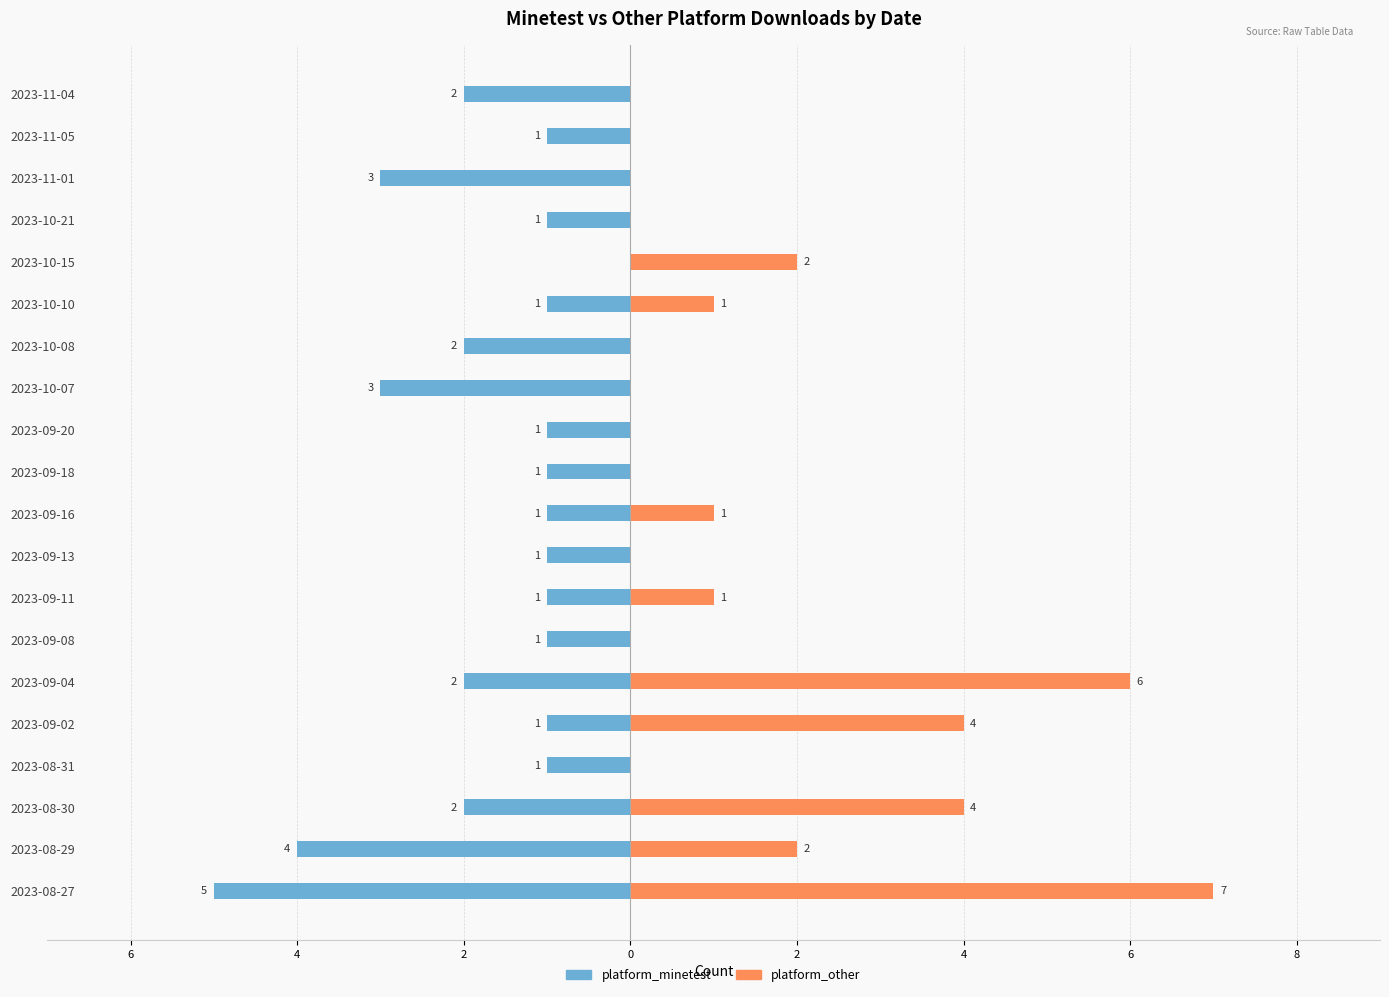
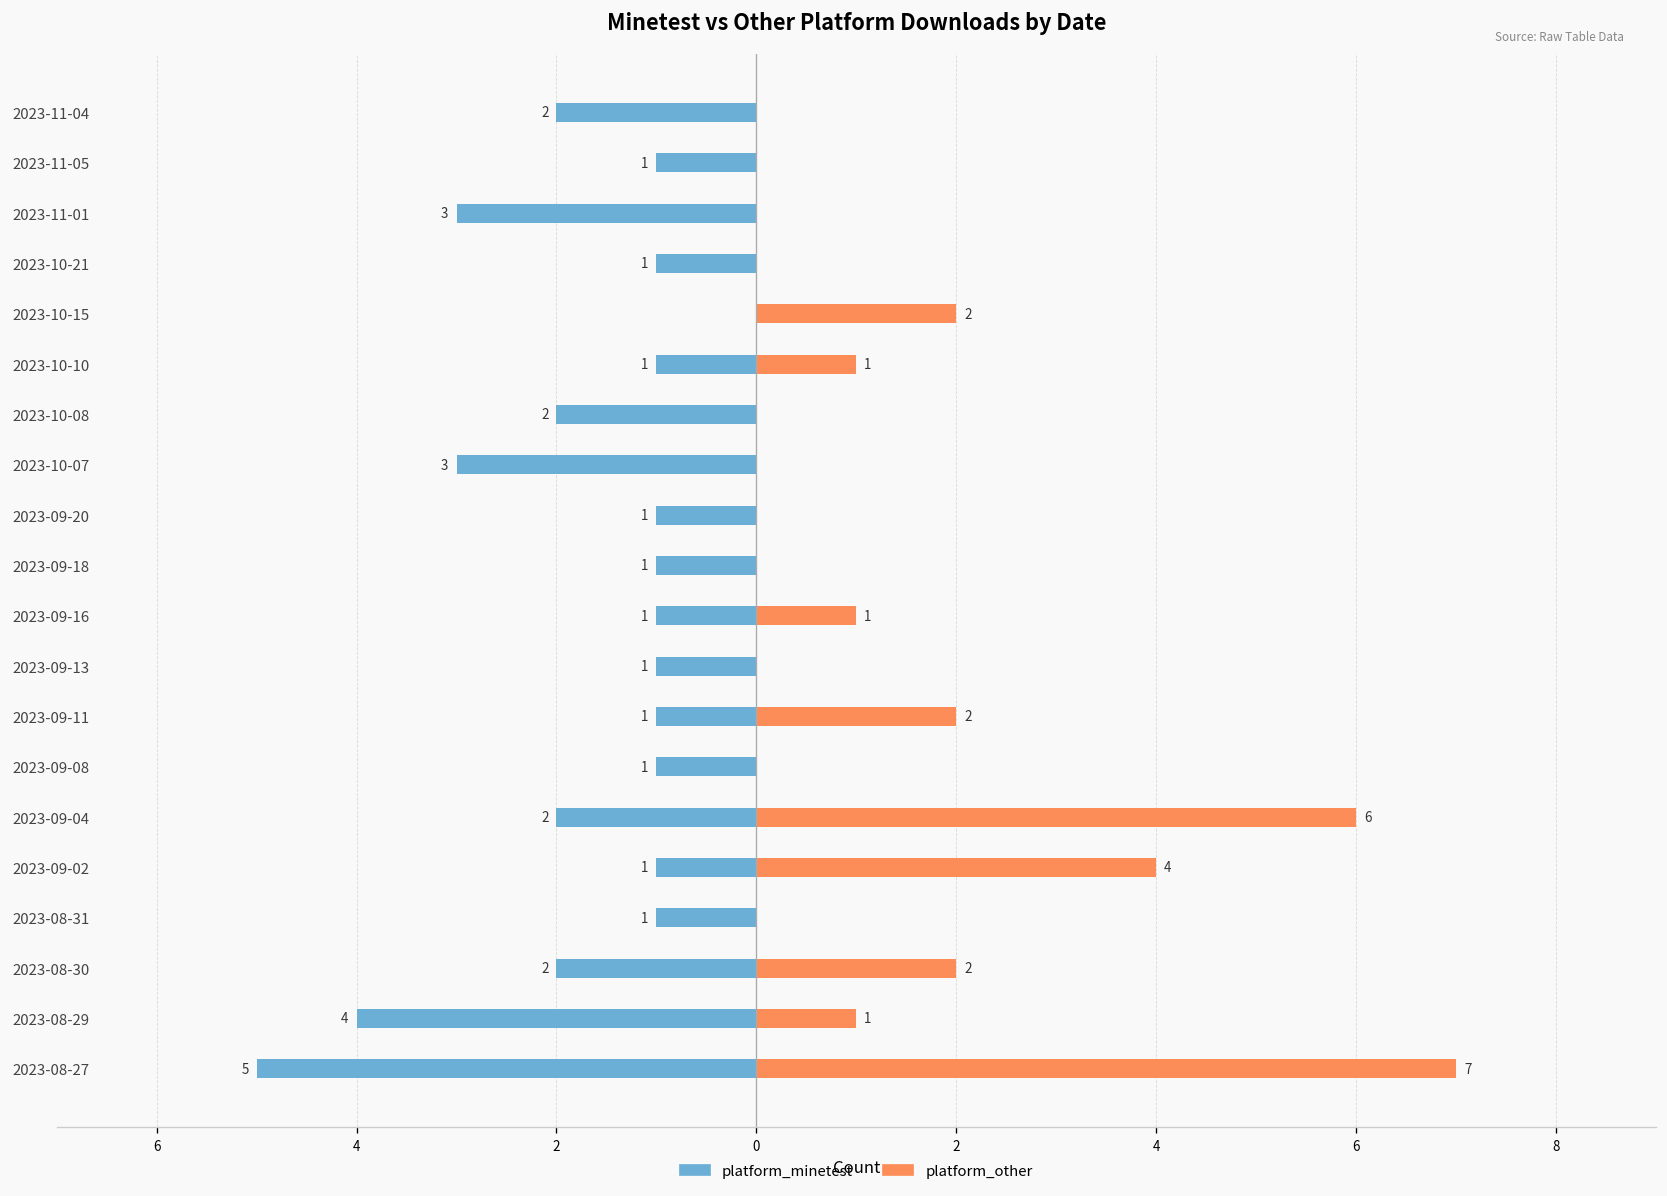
platform_other, 2023-09-11: 1 -> 2
platform_other, 2023-08-30: 4 -> 2
platform_other, 2023-08-29: 2 -> 1
